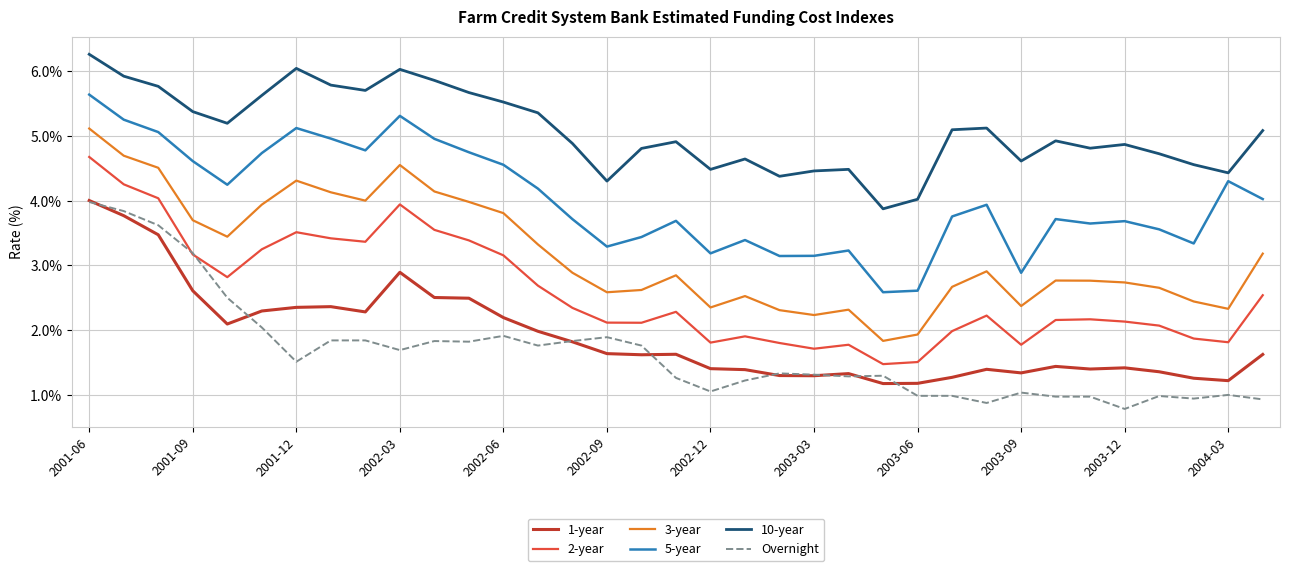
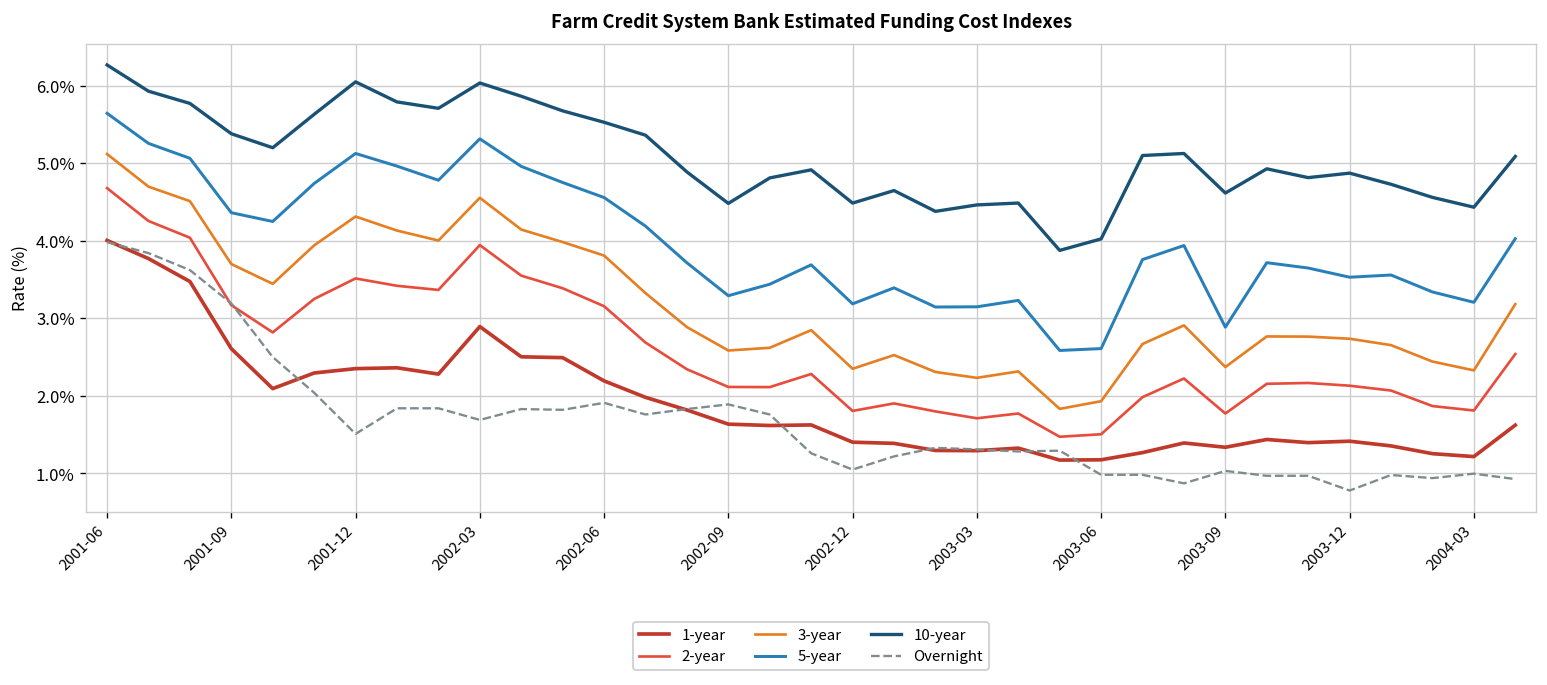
5-year, 2001-09: 4.6% -> 4.4%
10-year, 2002-09: 4.3% -> 4.5%
5-year, 2003-12: 3.7% -> 3.5%
5-year, 2004-03: 4.3% -> 3.2%
